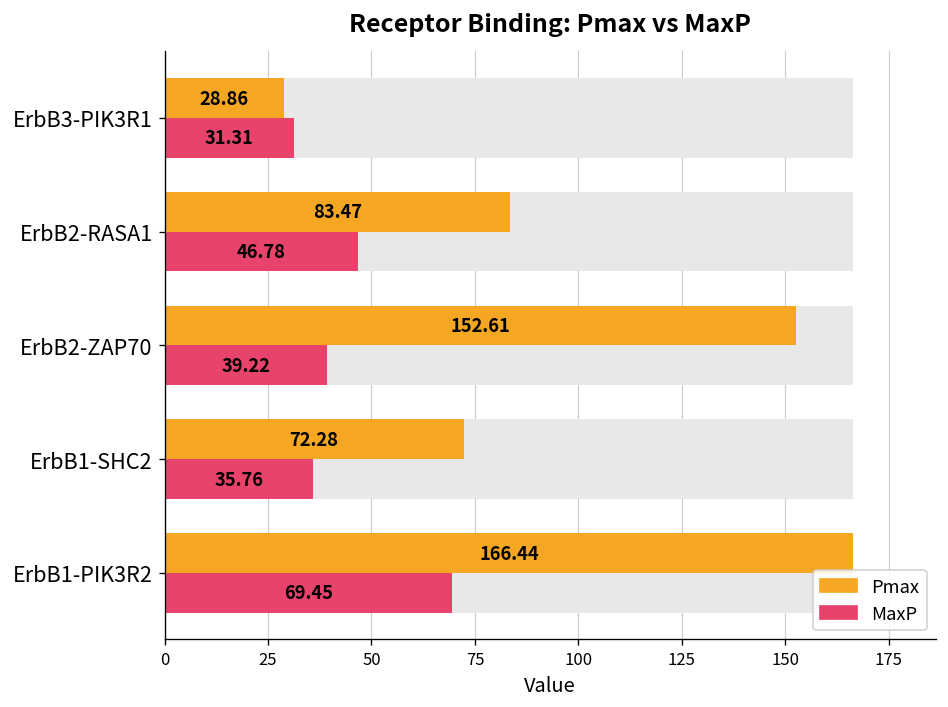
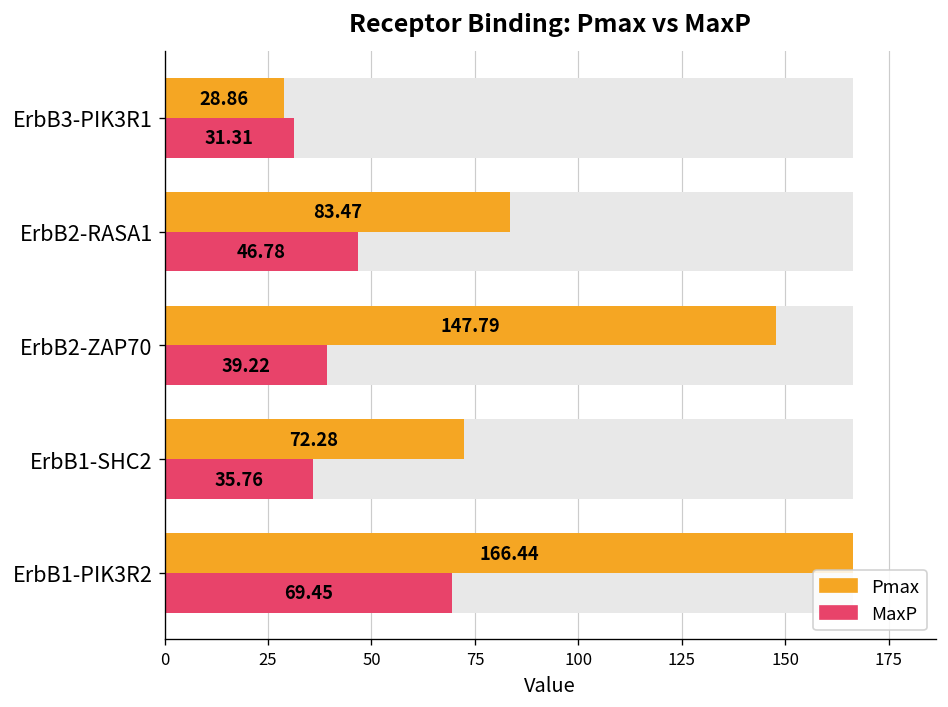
Pmax, ErbB2-ZAP70: 152.61 -> 147.79
